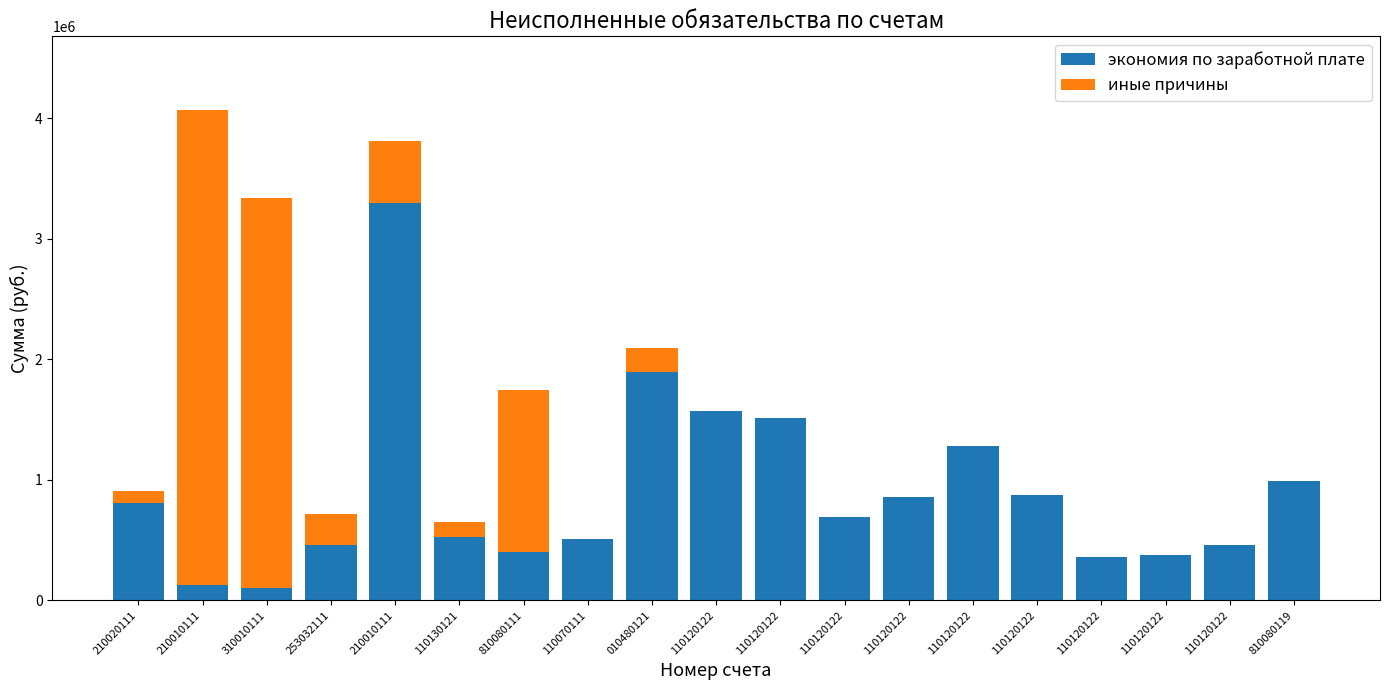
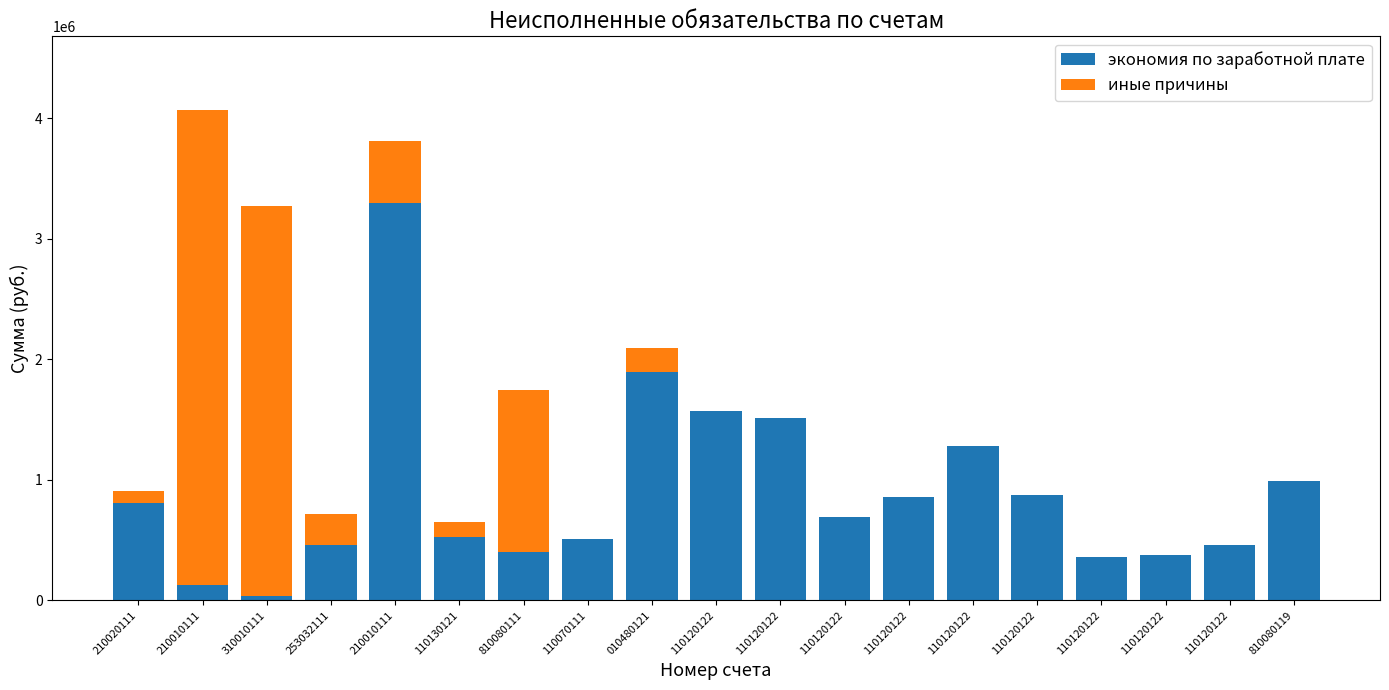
экономия по заработной плате, 310010111: 100000 -> 30000
